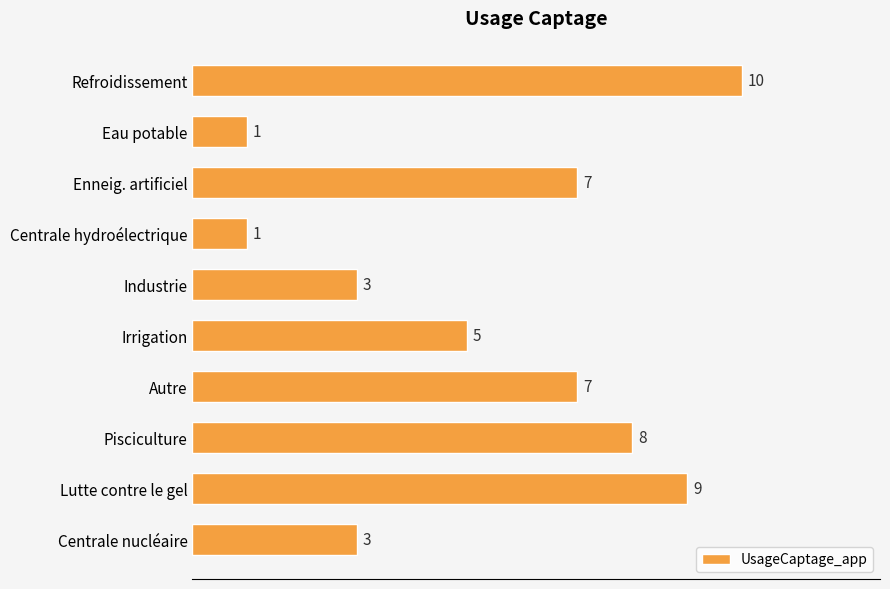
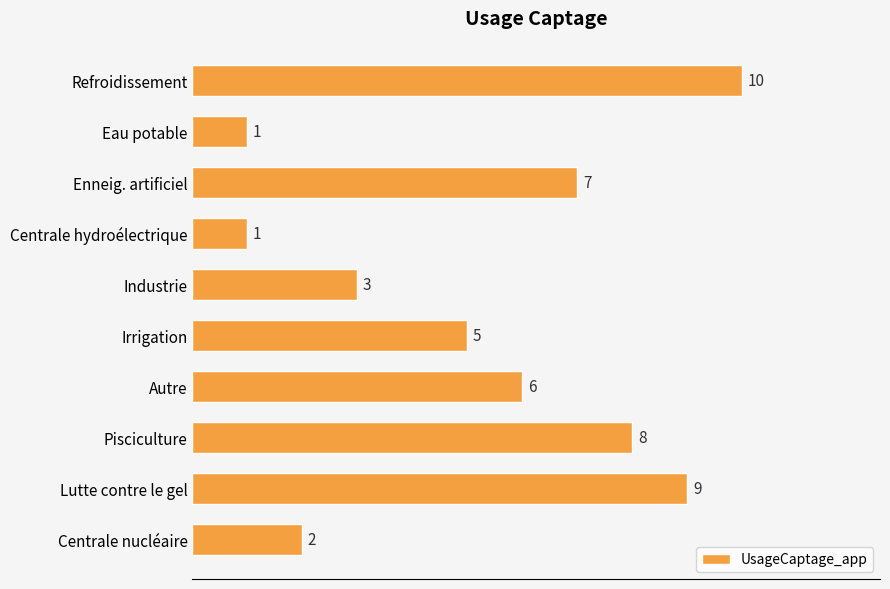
Autre: 7 -> 6
Centrale nucléaire: 3 -> 2
